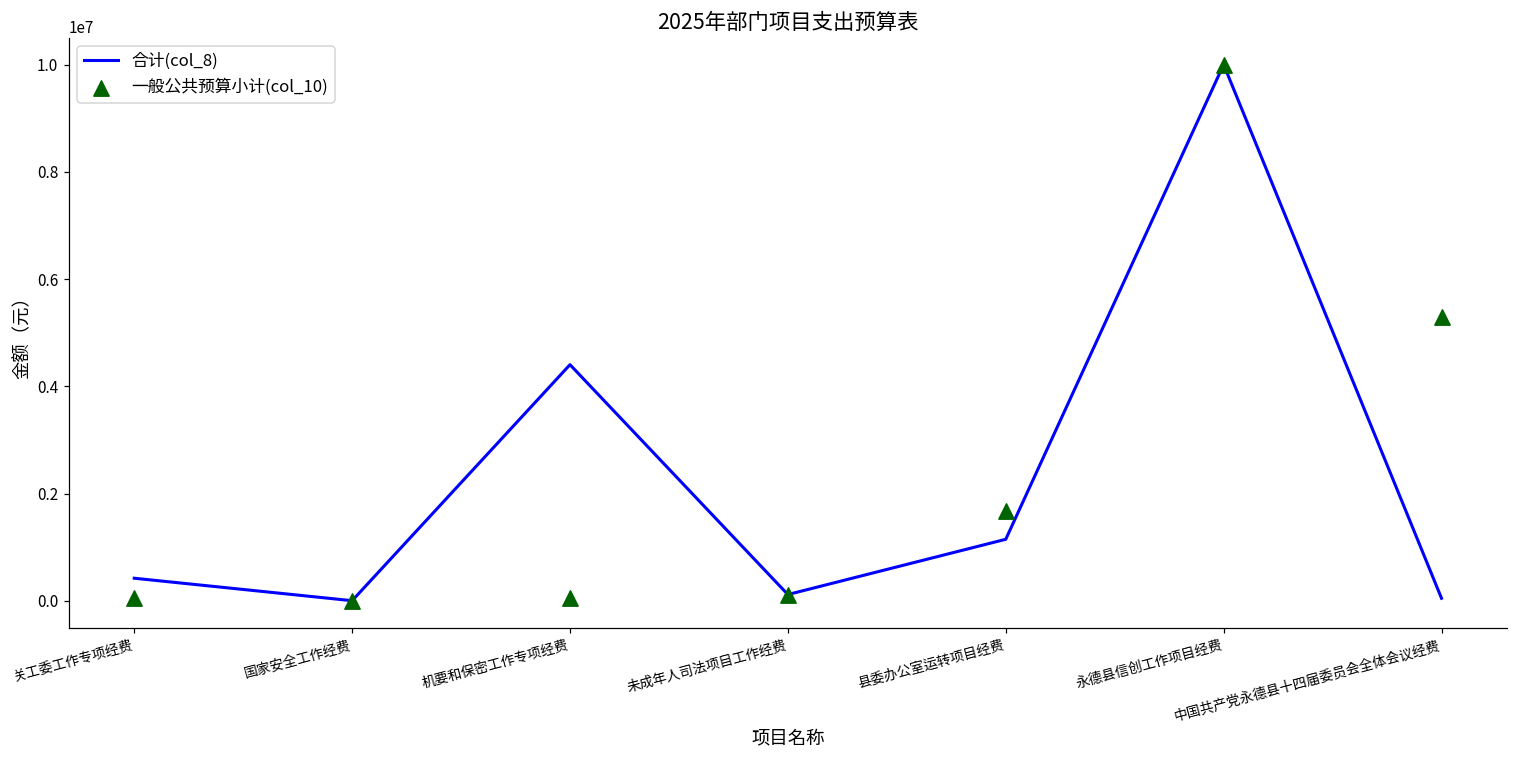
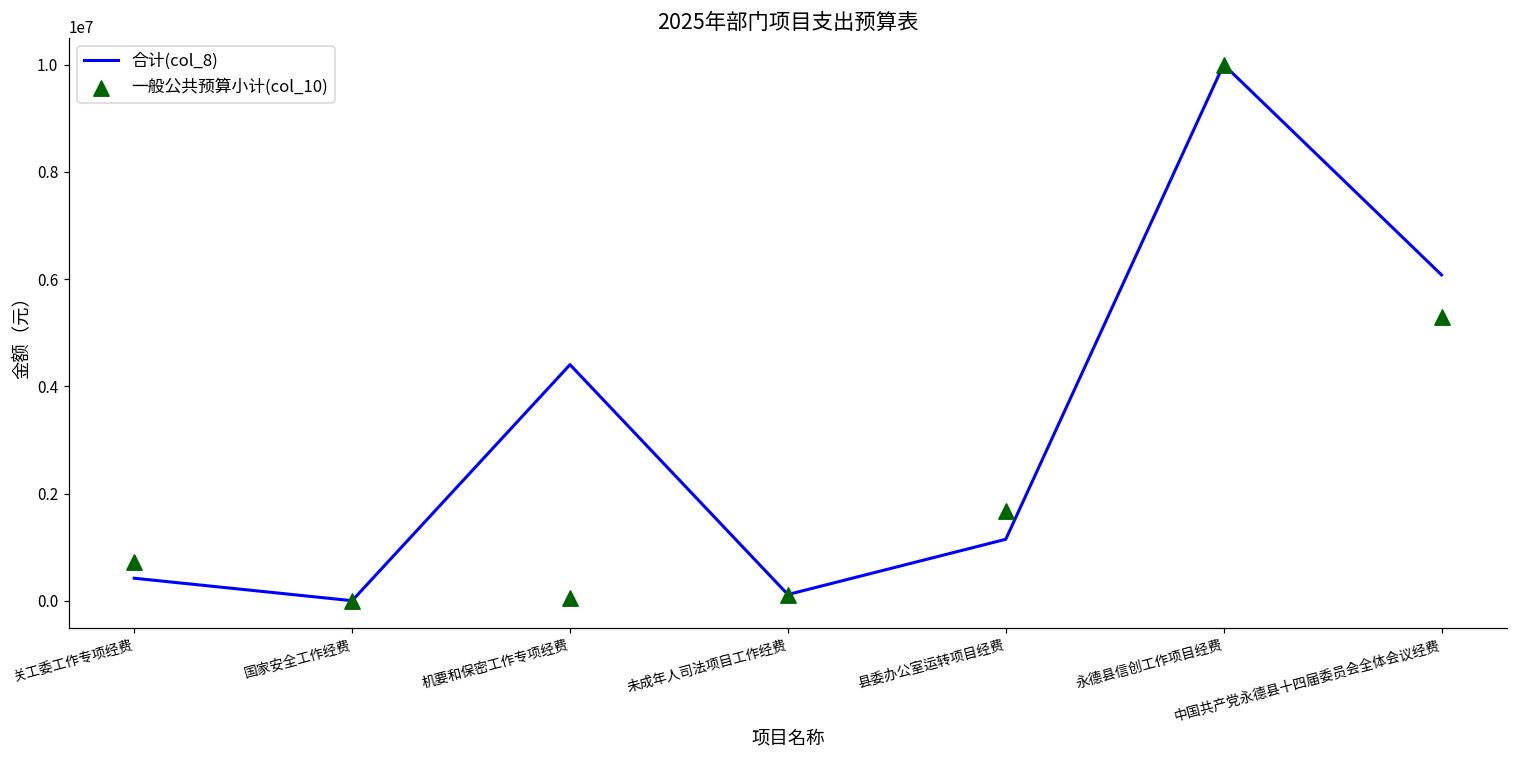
一般公共预算小计(col_10), 关工委工作专项经费: 100000 -> 700000
合计(col_8), 中国共产党永德县十四届委员会全体会议经费: 100000 -> 6100000
